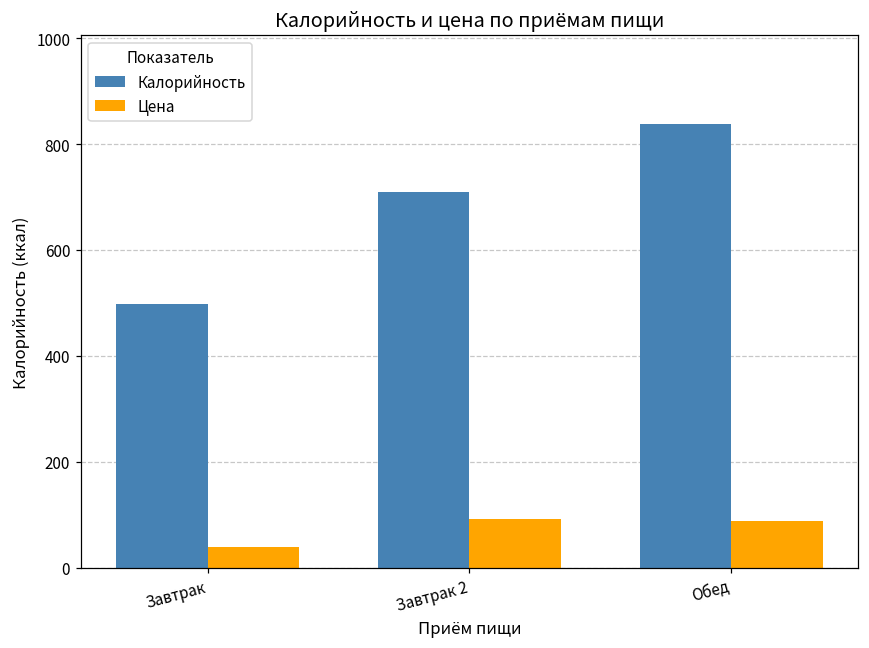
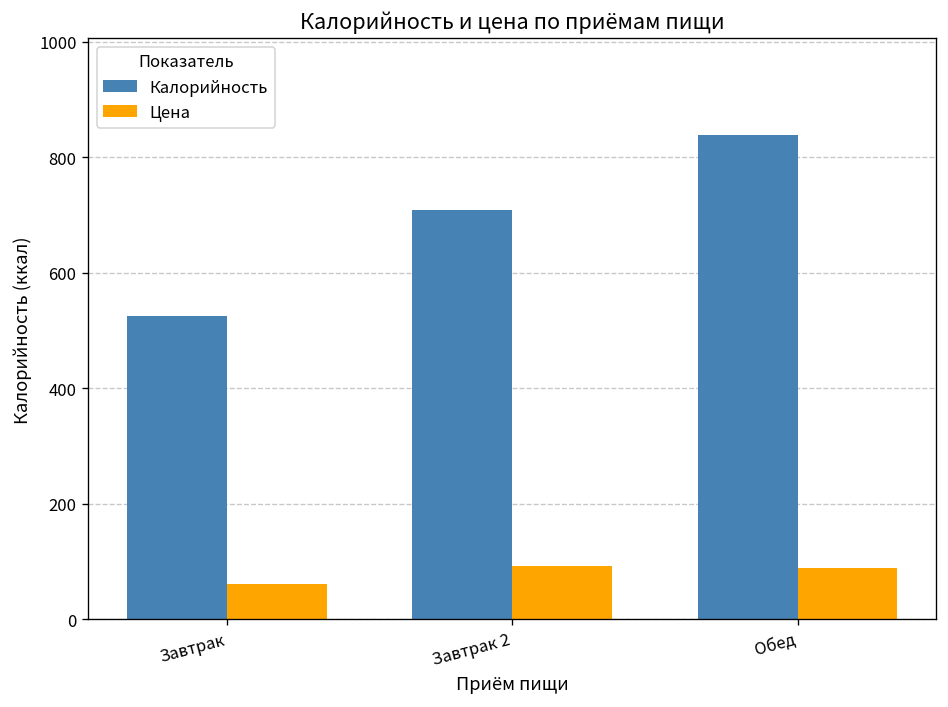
Калорийность, Завтрак: 500 -> 530
Цена, Завтрак: 40 -> 60
